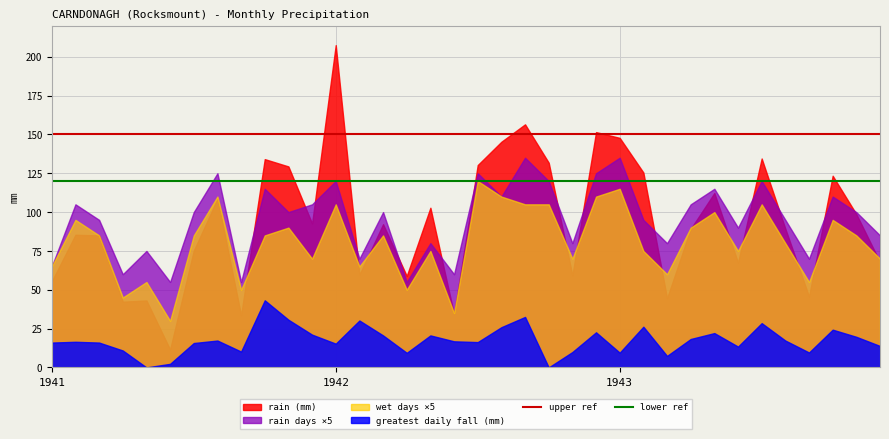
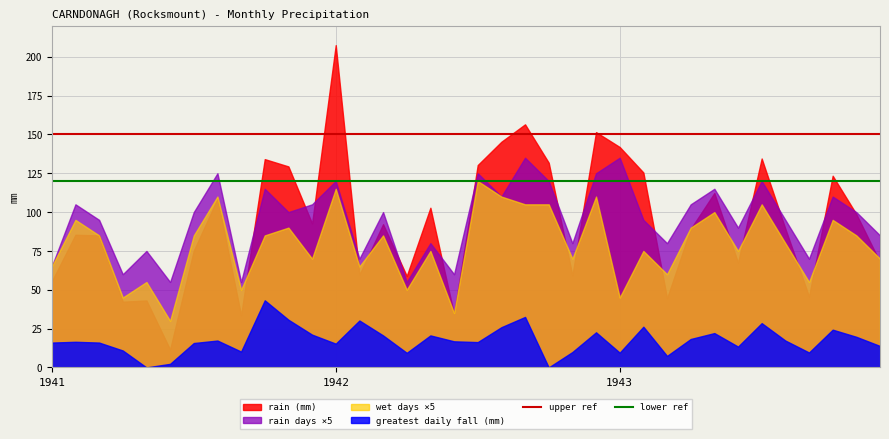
wet days ×5, 1942: 105 -> 115
rain (mm), 1943: 148 -> 142
wet days ×5, 1943: 115 -> 45
